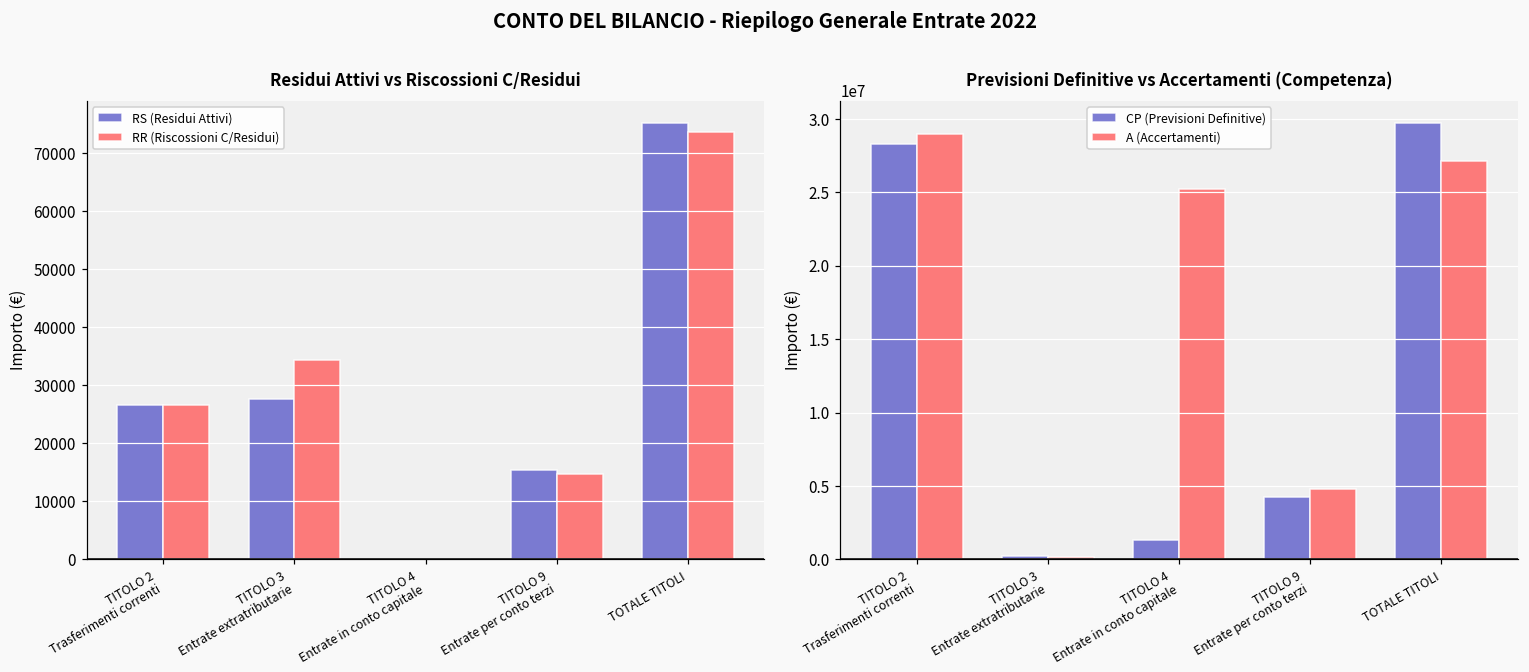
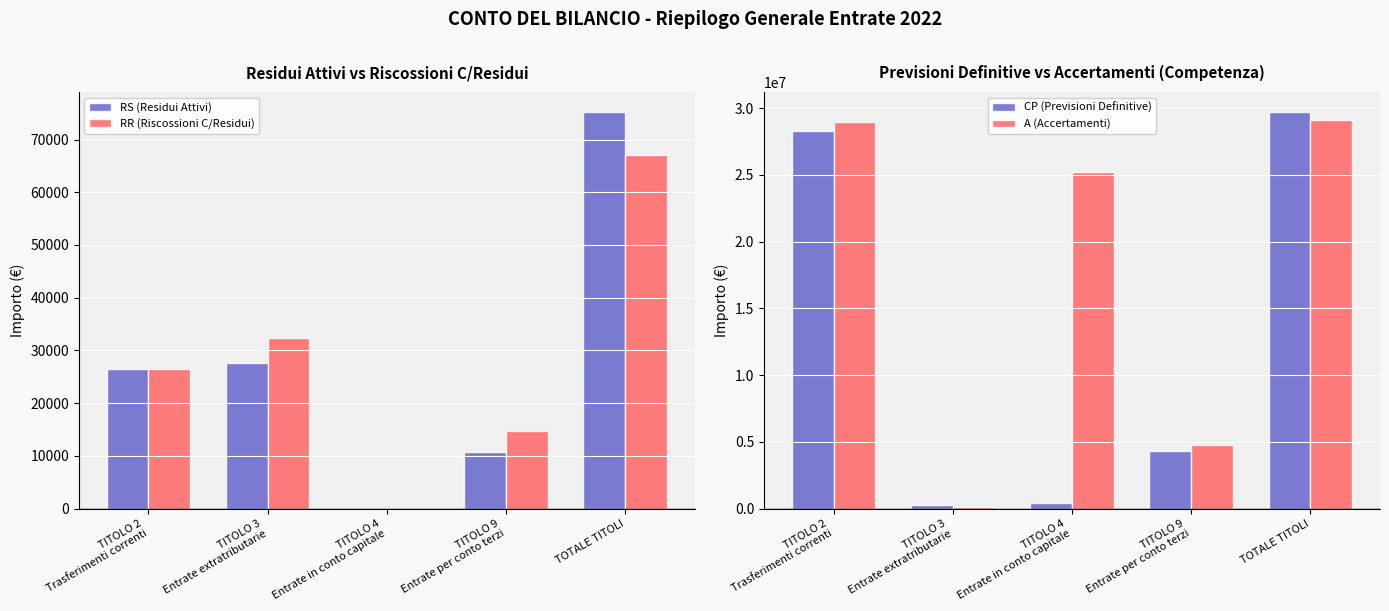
Residui Attivi vs Riscossioni C/Residui, RR (Riscossioni C/Residui), TITOLO 3 Entrate extratributarie: 34000 -> 32000
Residui Attivi vs Riscossioni C/Residui, RS (Residui Attivi), TITOLO 9 Entrate per conto terzi: 15000 -> 11000
Residui Attivi vs Riscossioni C/Residui, RR (Riscossioni C/Residui), TOTALE TITOLI: 74000 -> 67000
Previsioni Definitive vs Accertamenti (Competenza), CP (Previsioni Definitive), TITOLO 4 Entrate in conto capitale: 1300000 -> 400000
Previsioni Definitive vs Accertamenti (Competenza), A (Accertamenti), TOTALE TITOLI: 27100000 -> 29100000
